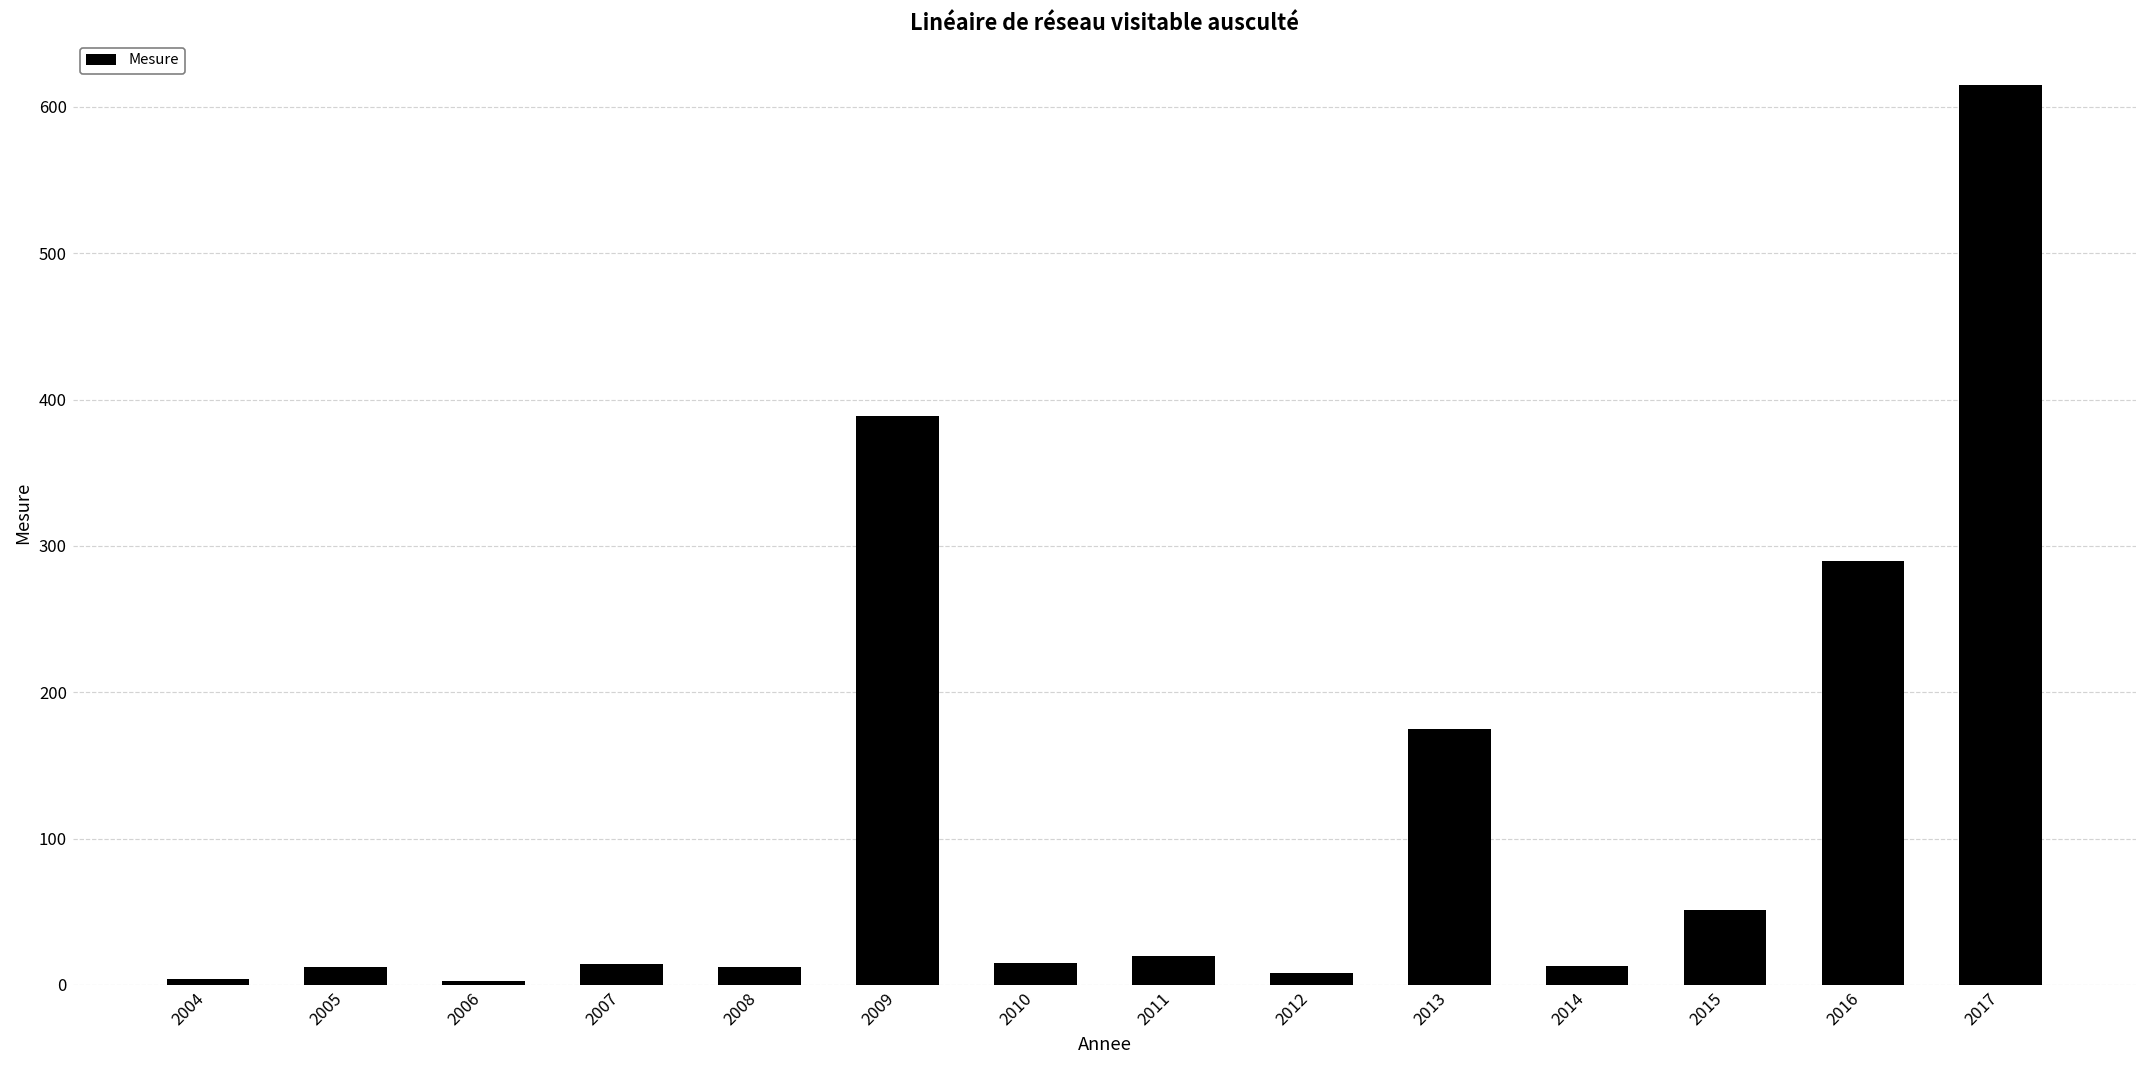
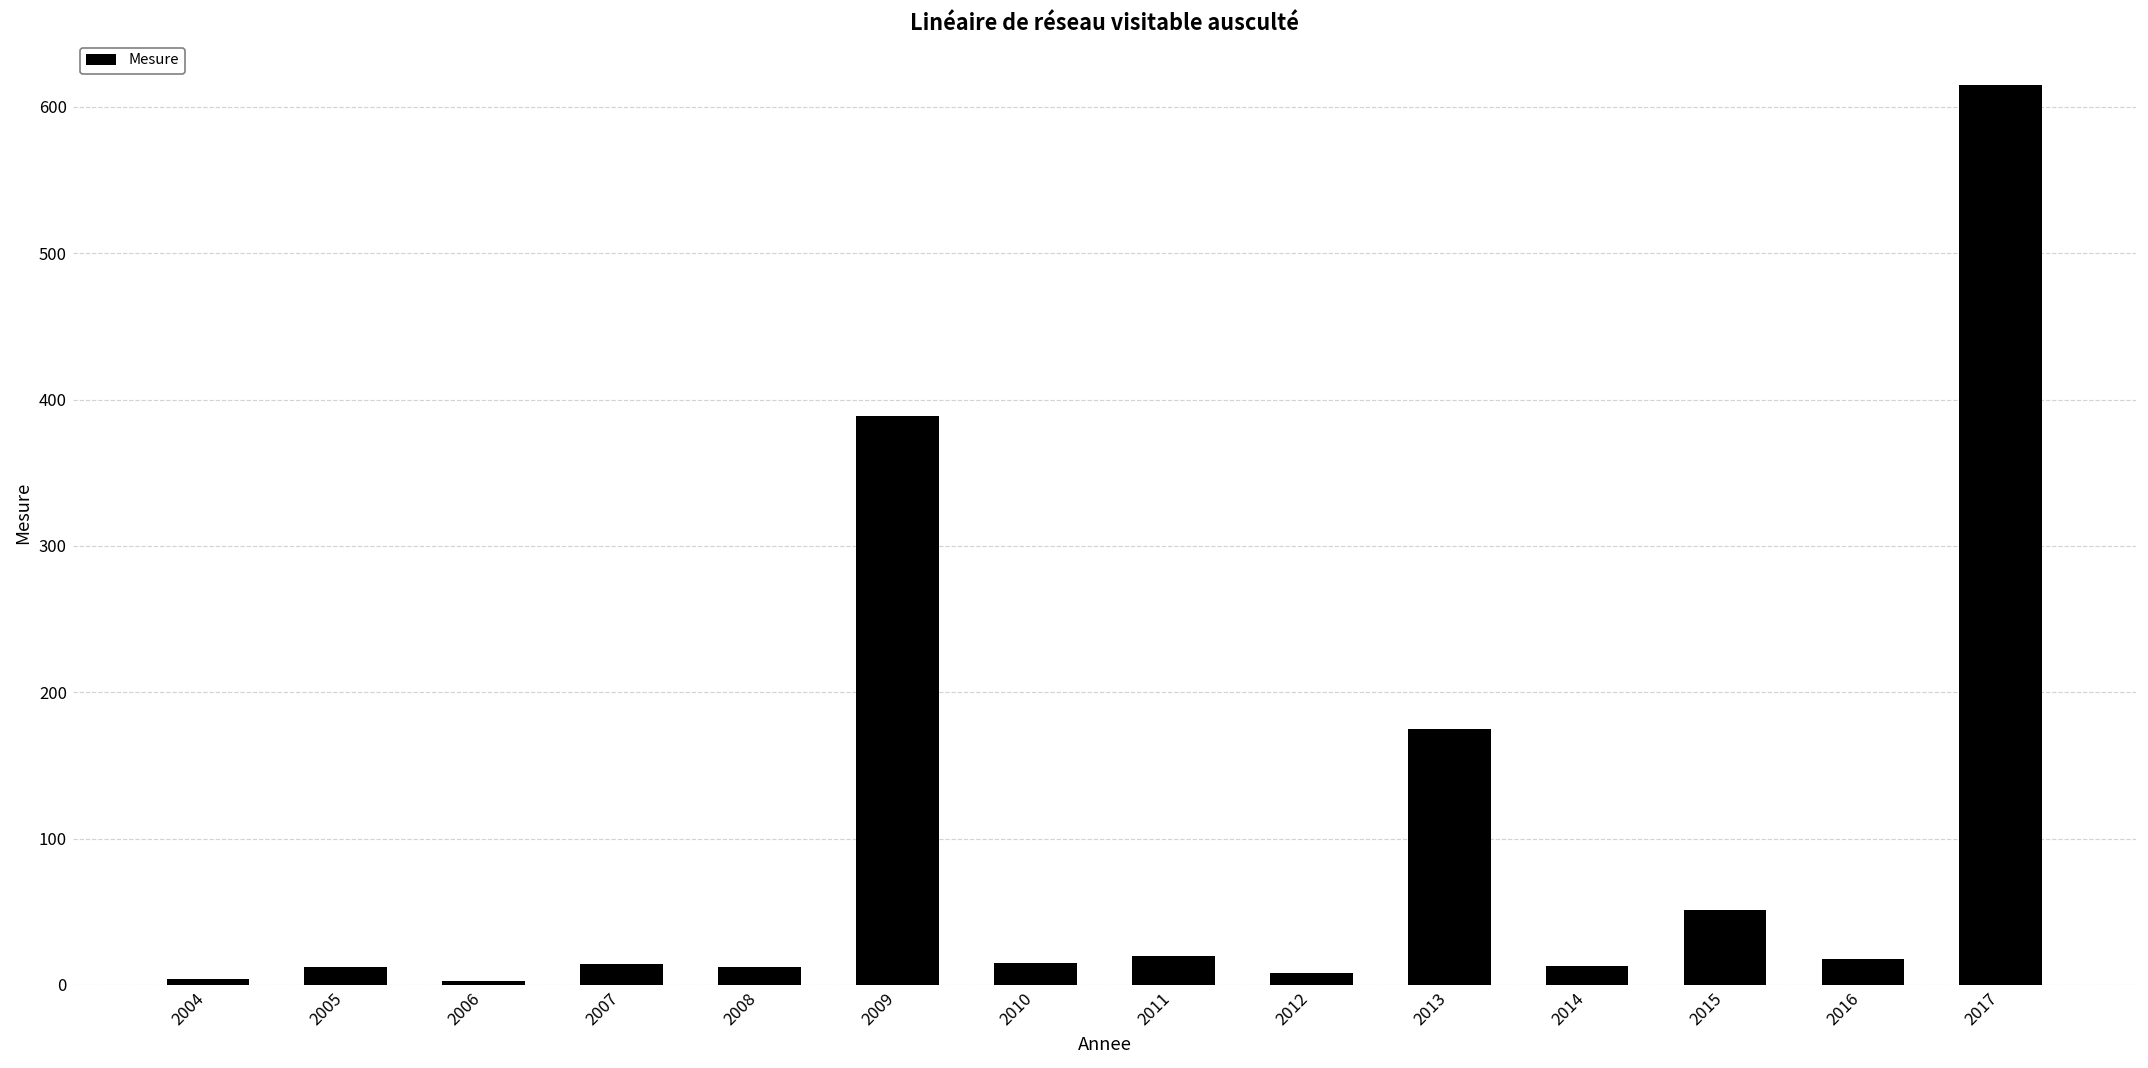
2016: 290 -> 18
